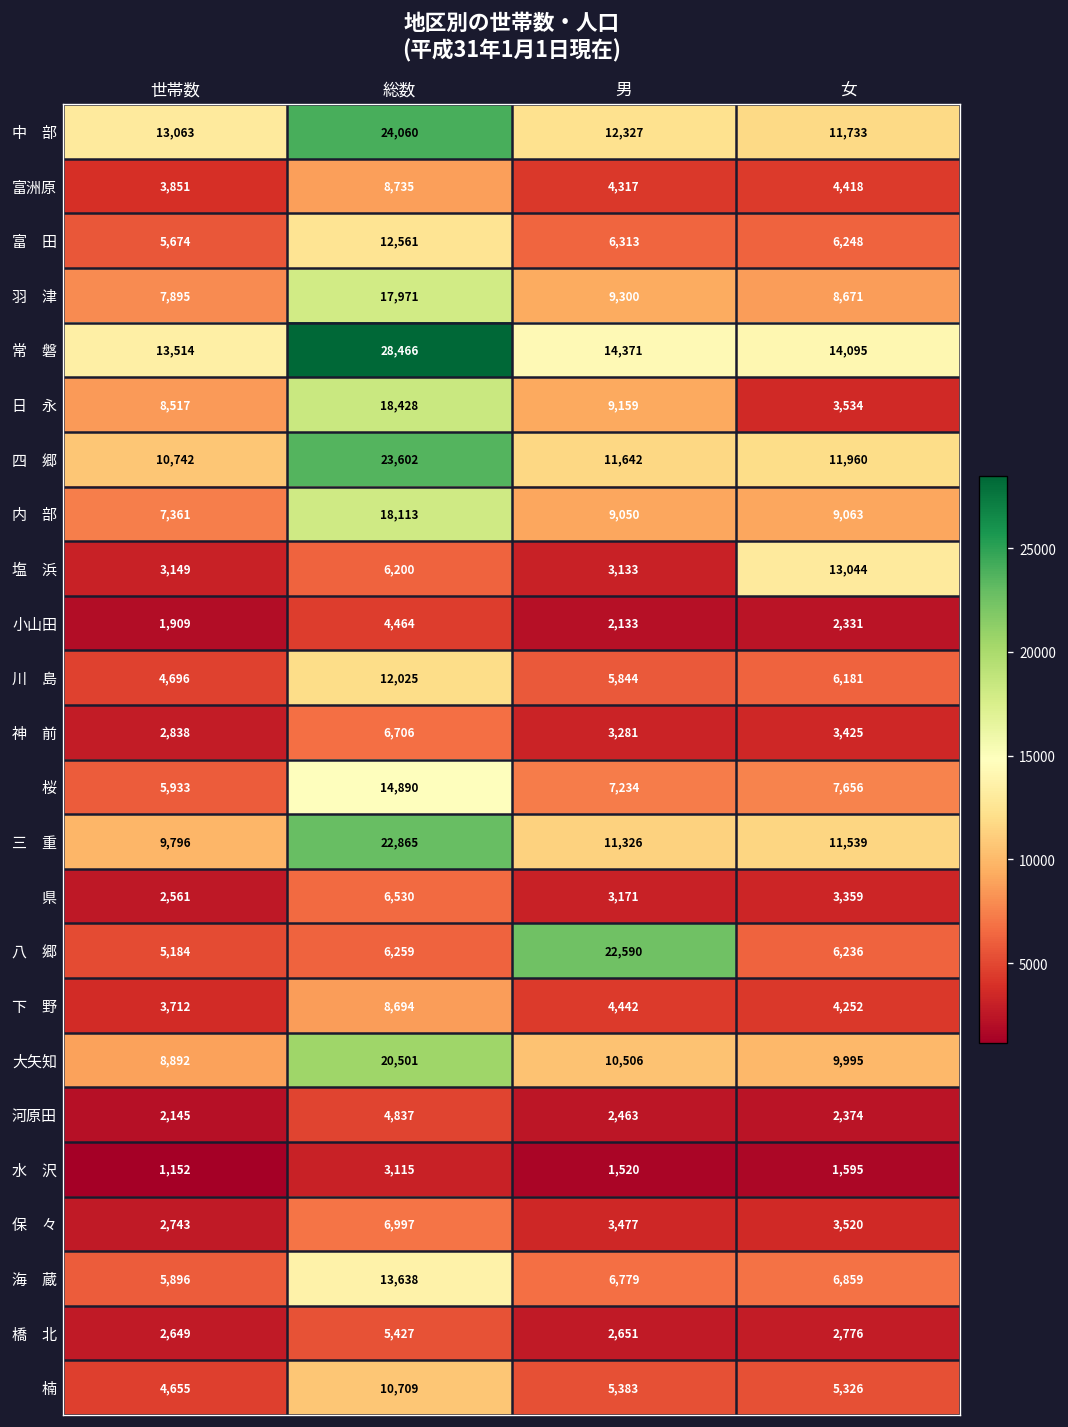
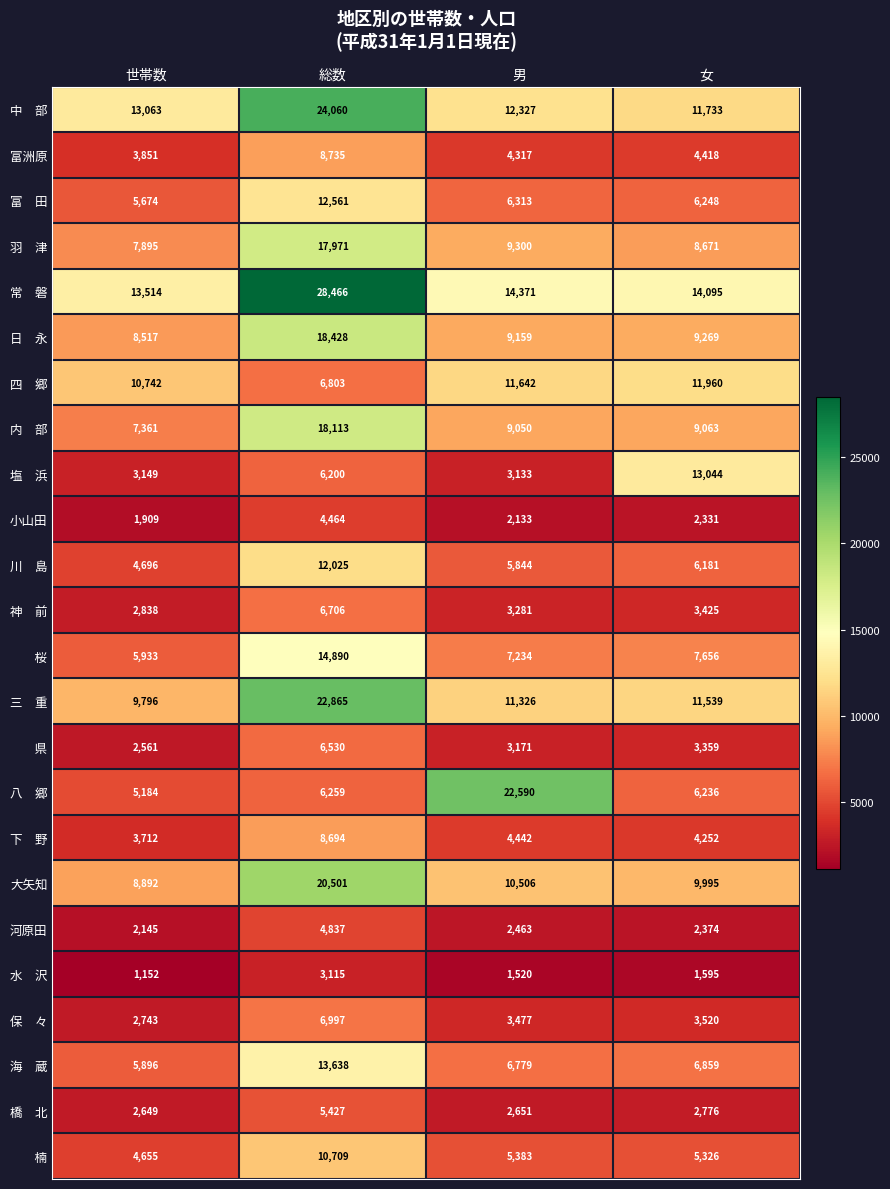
日 永, 女: 3,534 -> 9,269
四 郷, 総数: 23,602 -> 6,803
